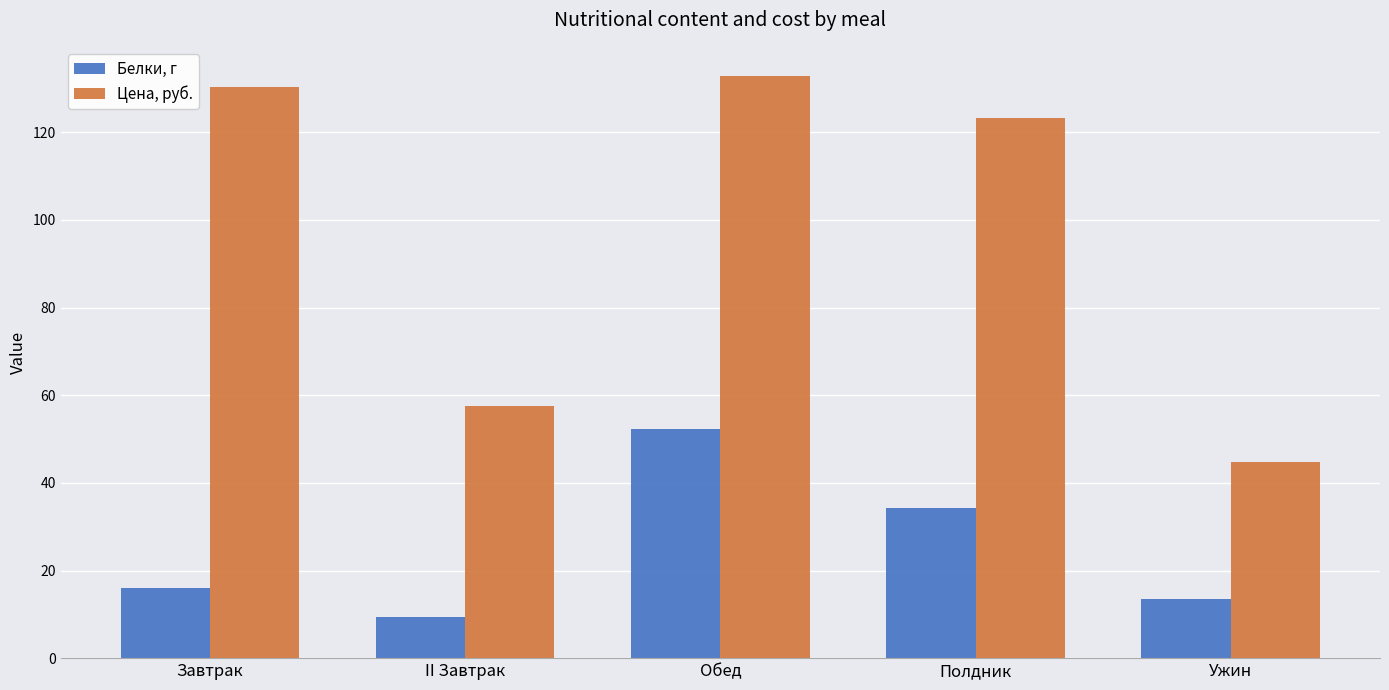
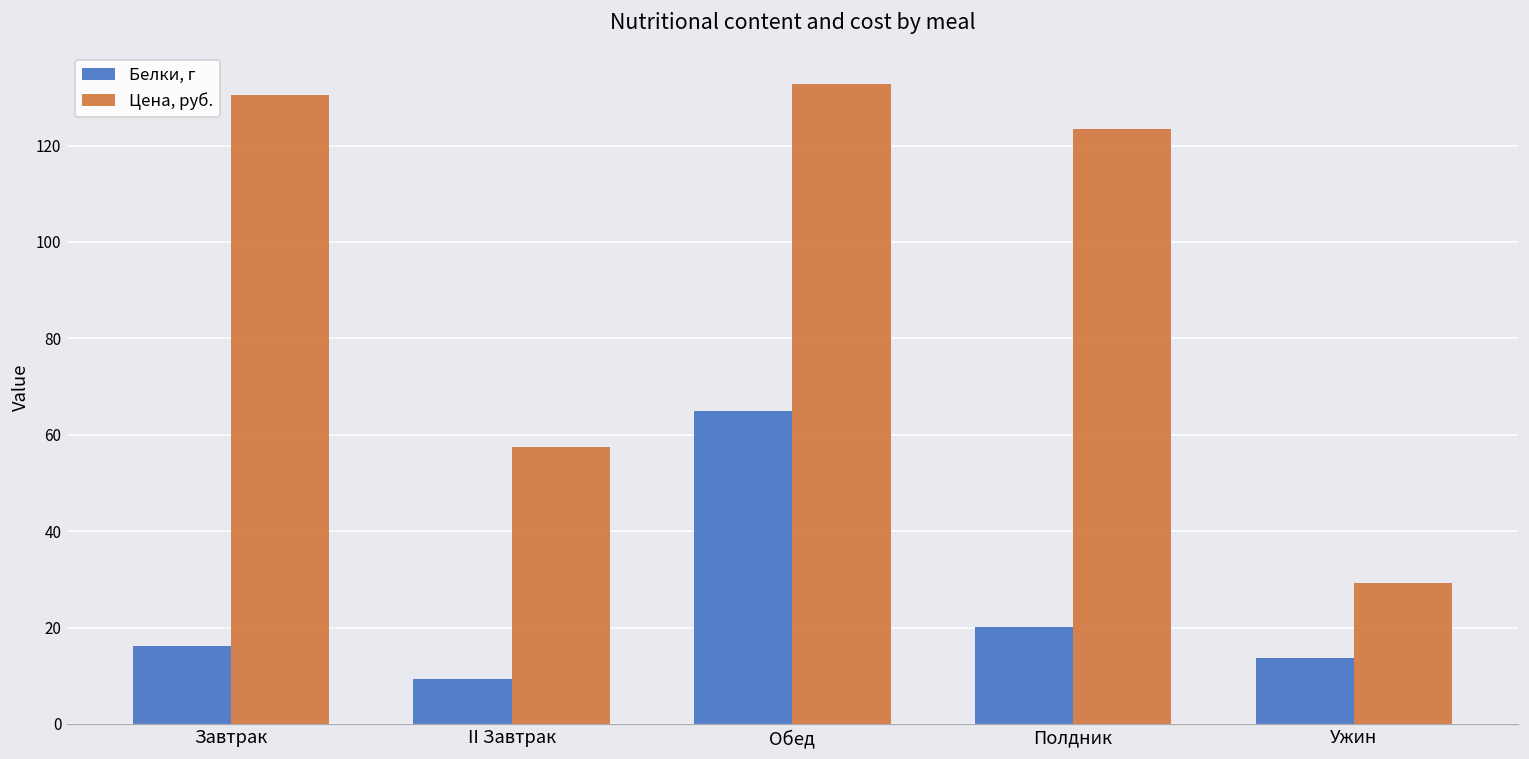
Белки, г, Обед: 52 -> 65
Белки, г, Полдник: 34 -> 20
Цена, руб., Ужин: 45 -> 29
